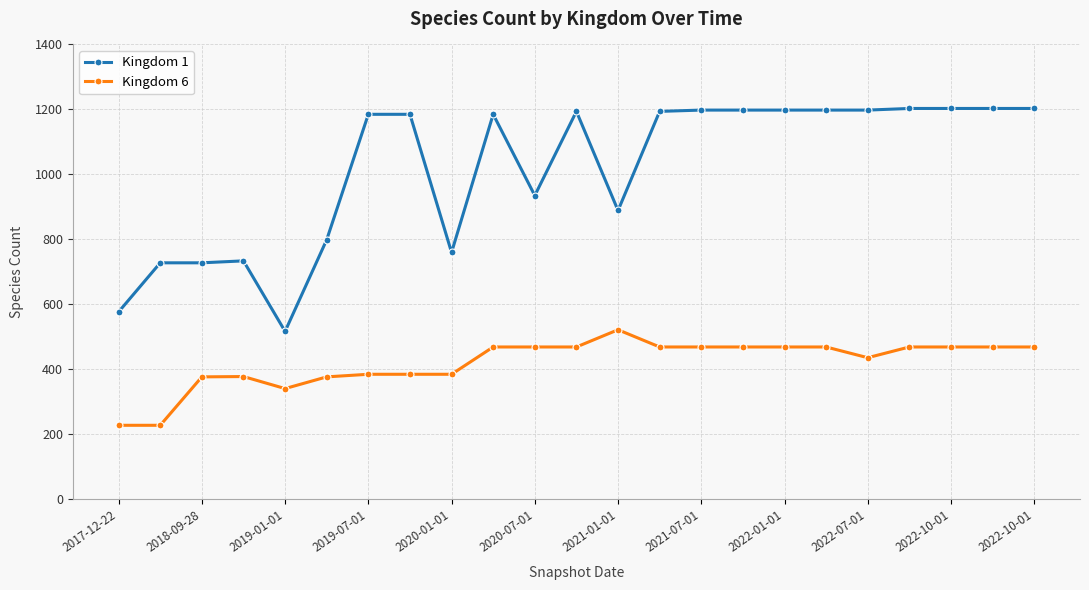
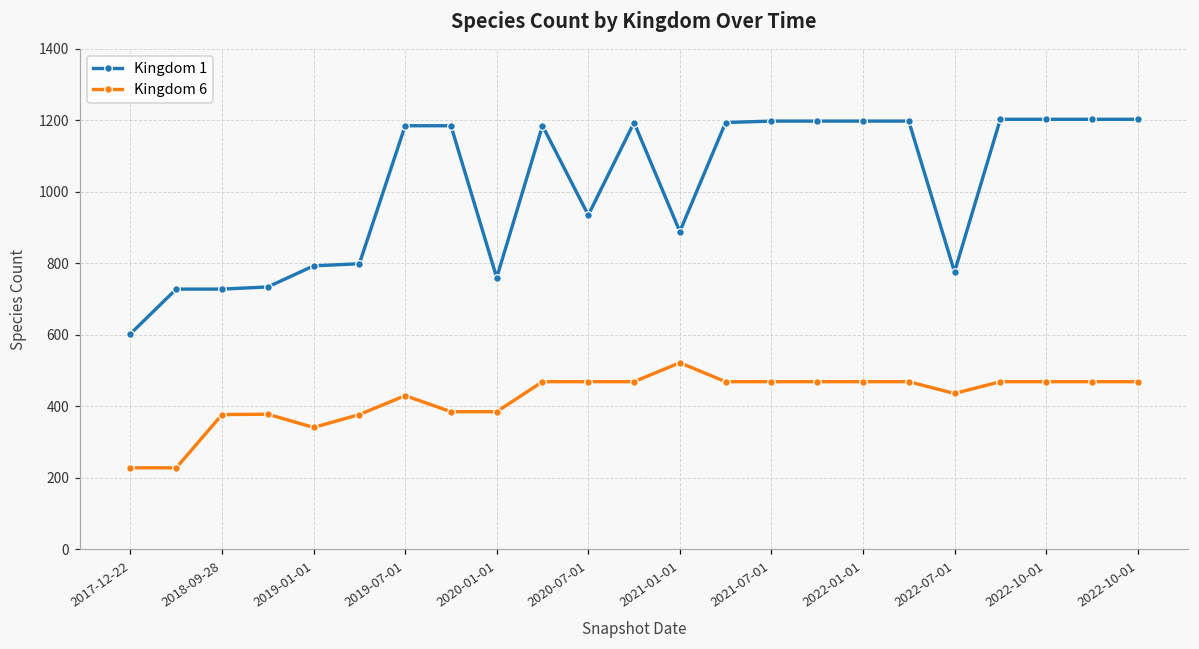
Kingdom 1, 2017-12-22: 580 -> 600
Kingdom 1, 2019-01-01: 520 -> 790
Kingdom 6, 2019-07-01: 390 -> 430
Kingdom 1, 2022-07-01: 1200 -> 780
